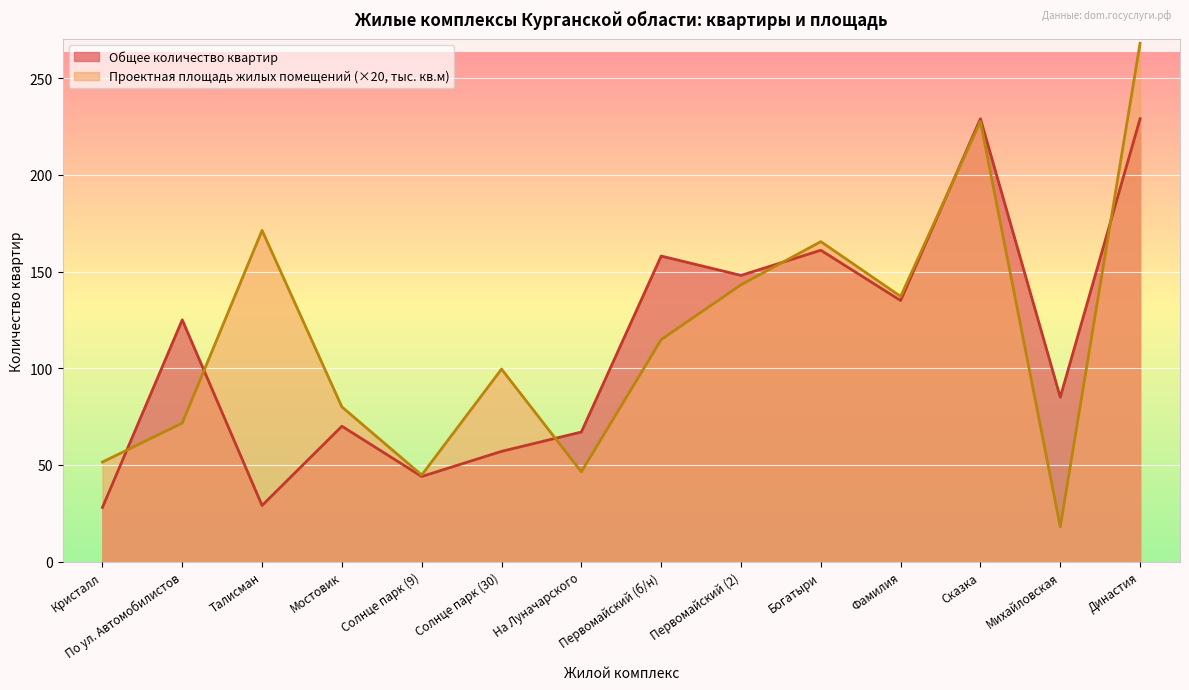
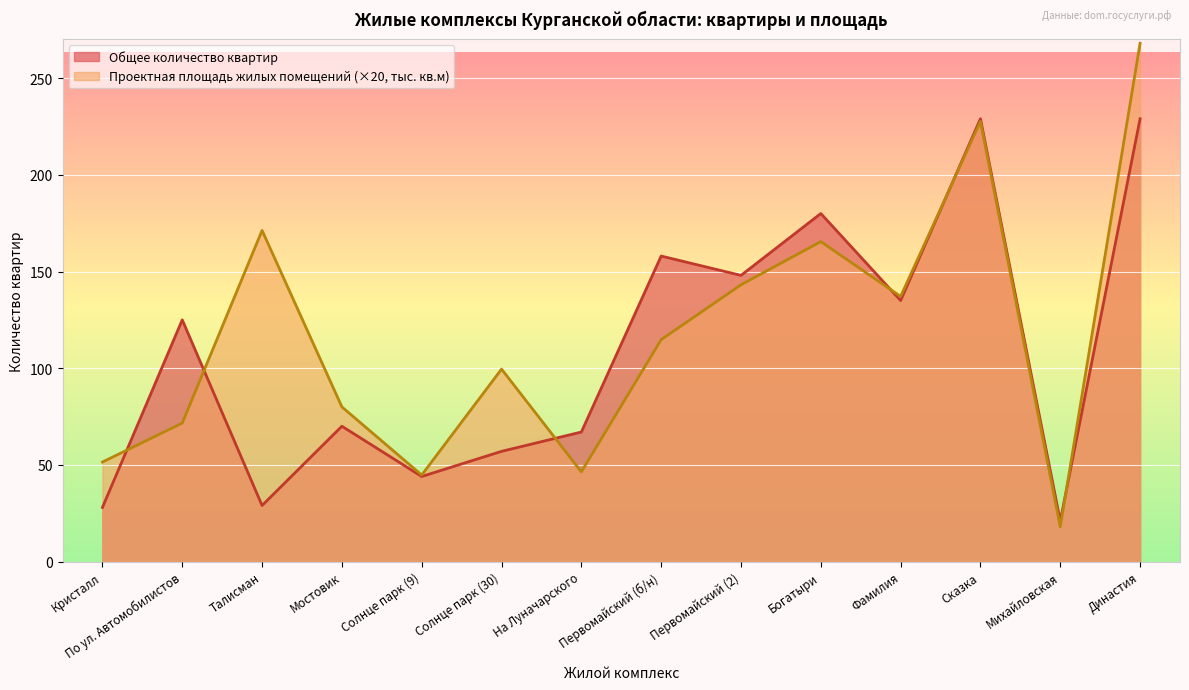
Общее количество квартир, Богатыри: 161 -> 180
Общее количество квартир, Михайловская: 85 -> 21
